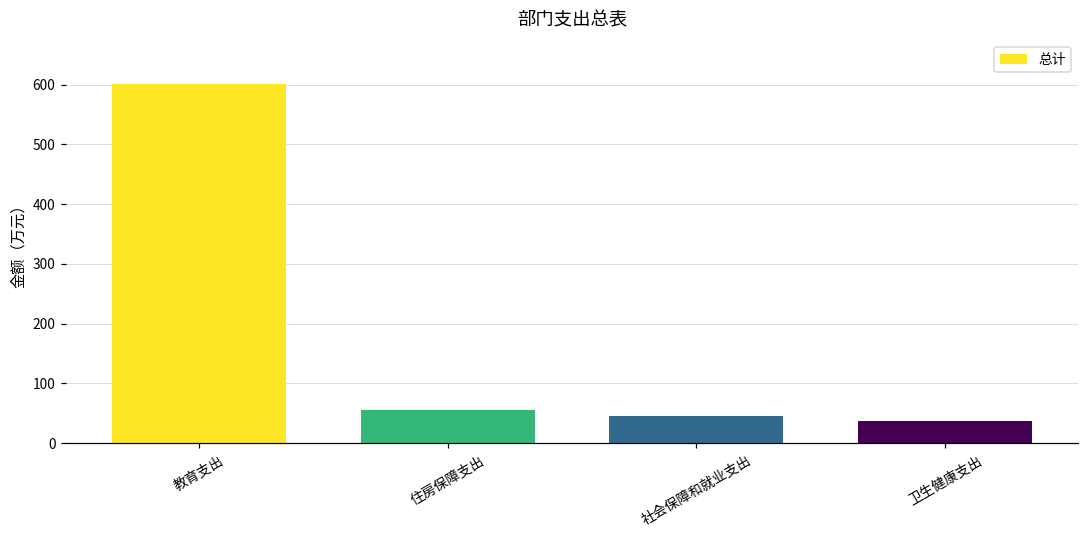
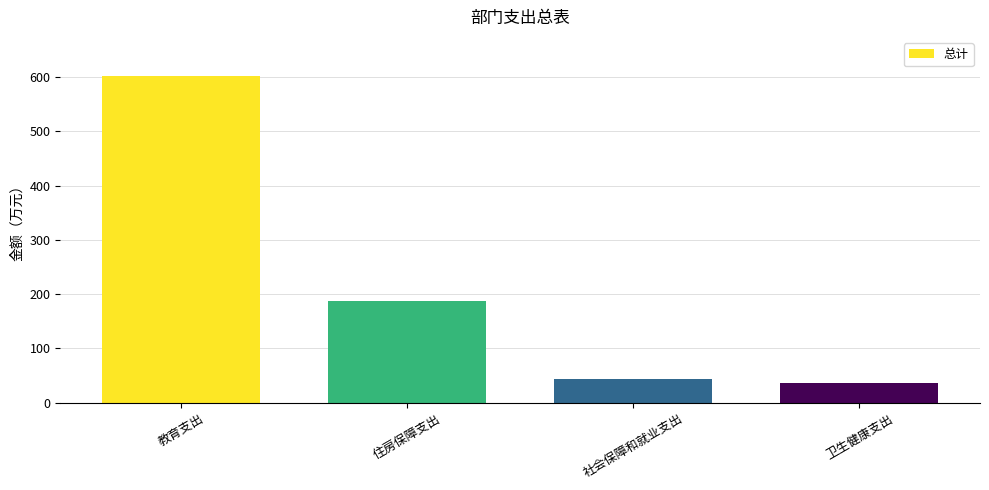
住房保障支出: 60 -> 190
